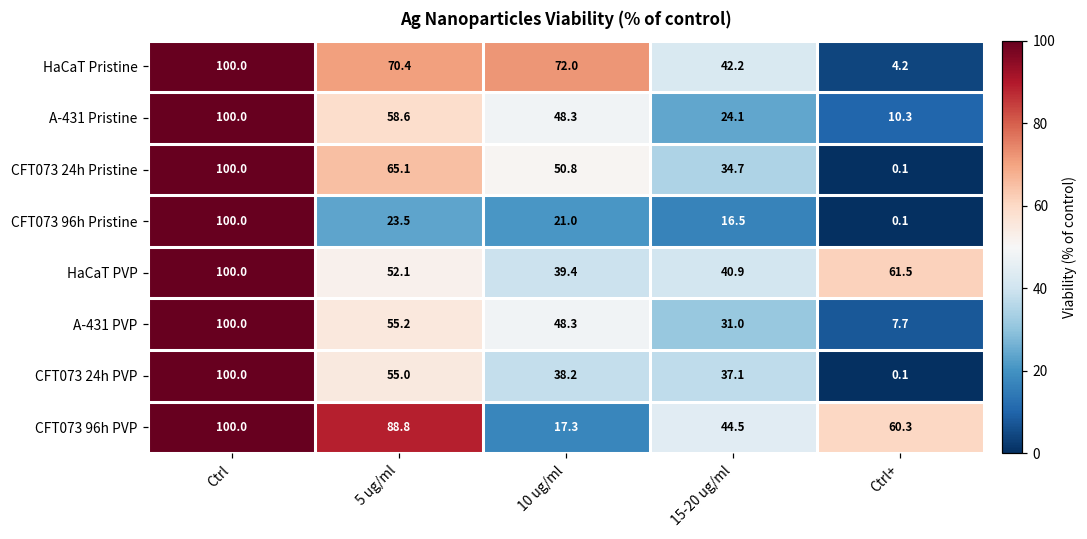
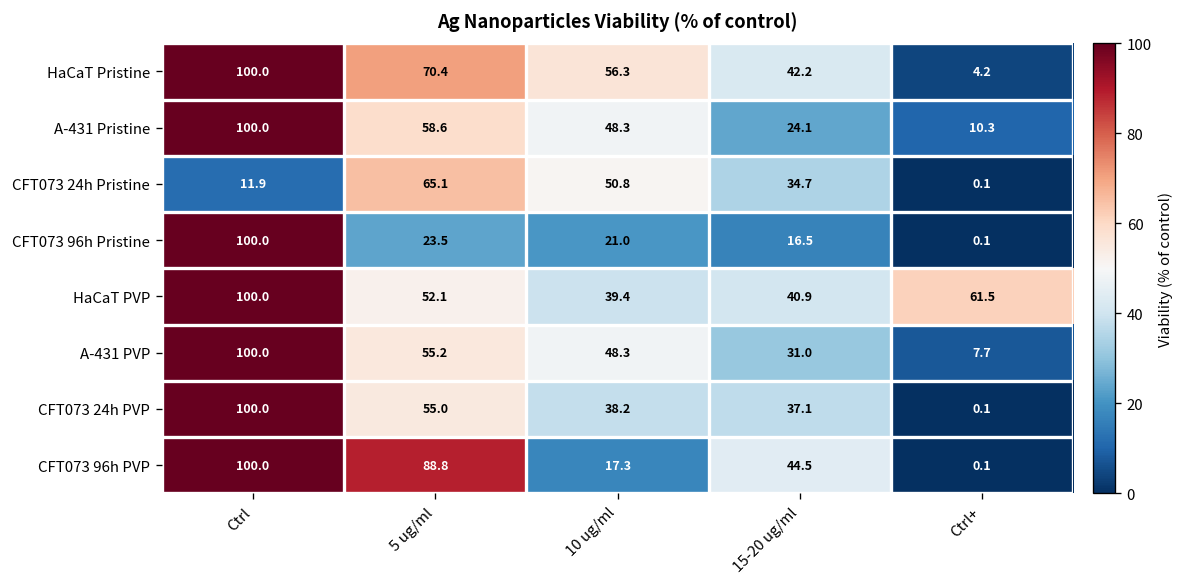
HaCaT Pristine, 10 ug/ml: 72.0 -> 56.3
CFT073 24h Pristine, Ctrl: 100.0 -> 11.9
CFT073 96h PVP, Ctrl+: 60.3 -> 0.1
